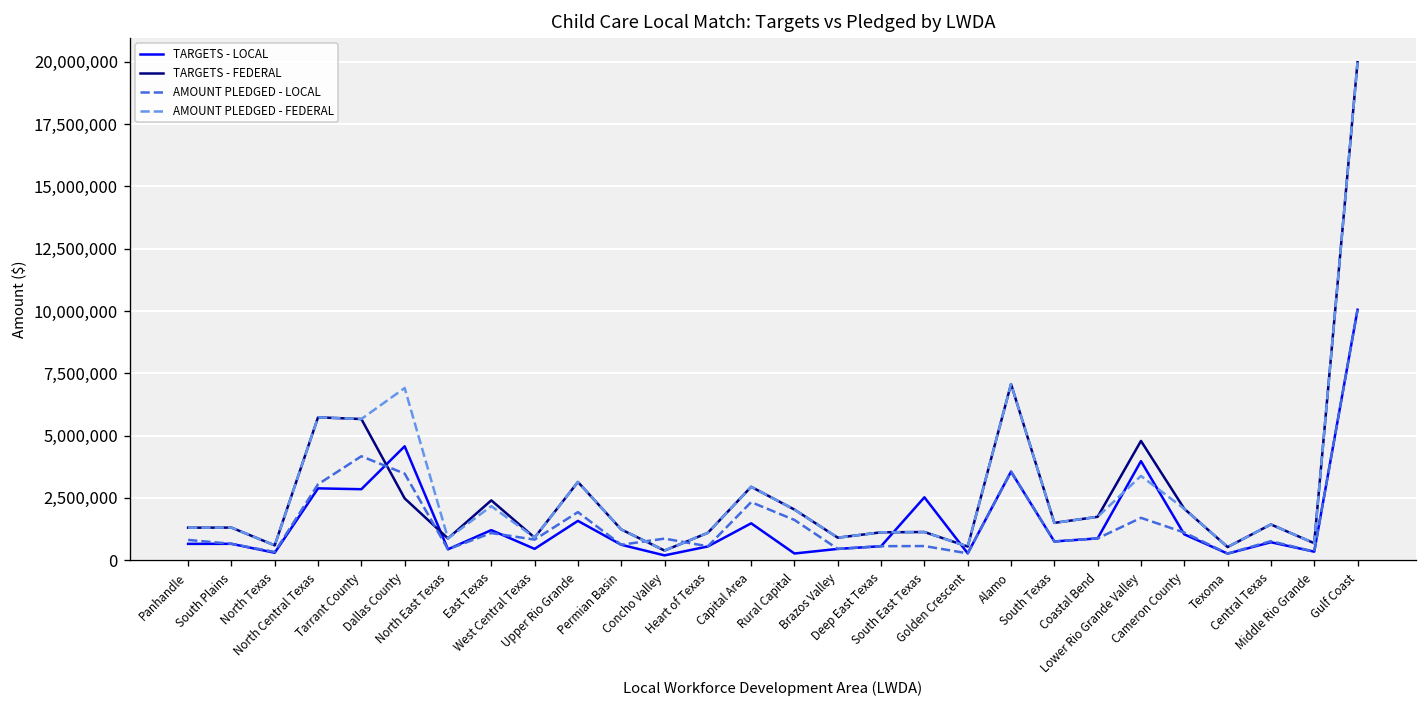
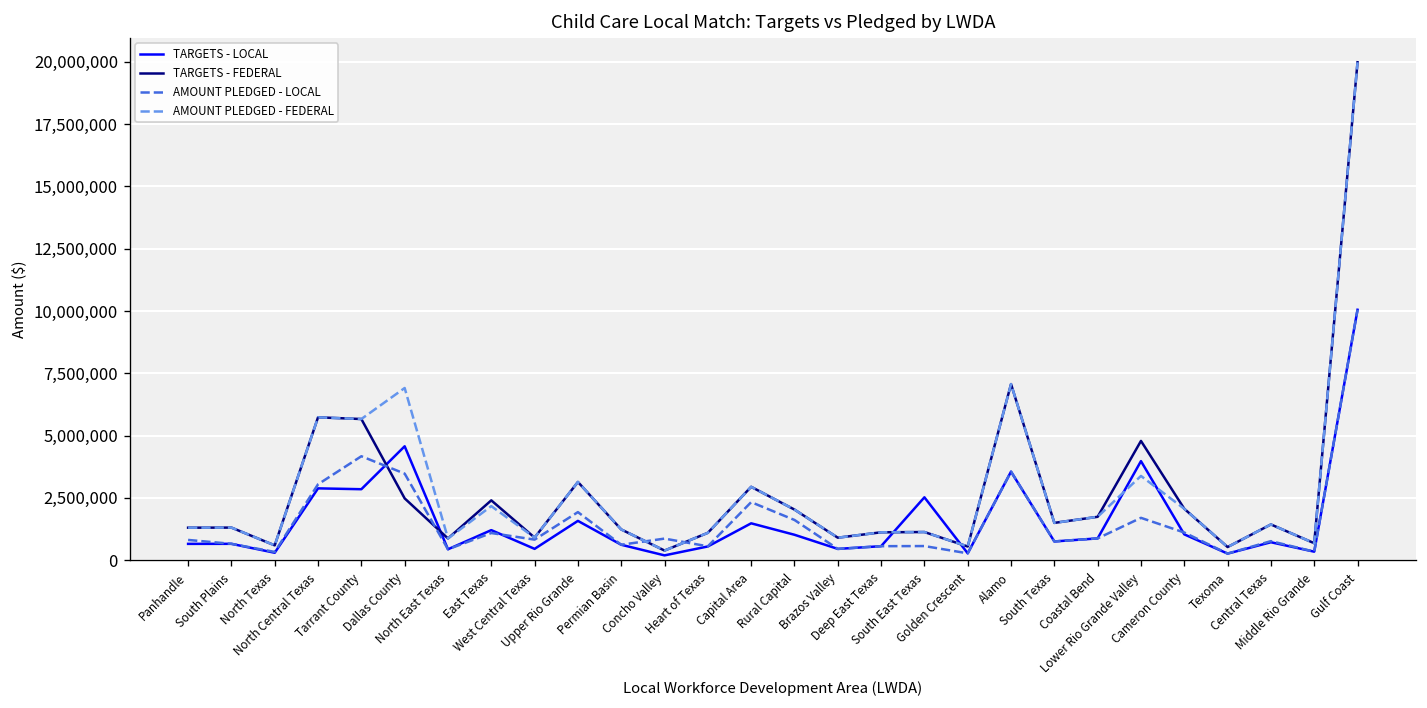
TARGETS - LOCAL, Rural Capital: 300,000 -> 1,000,000
